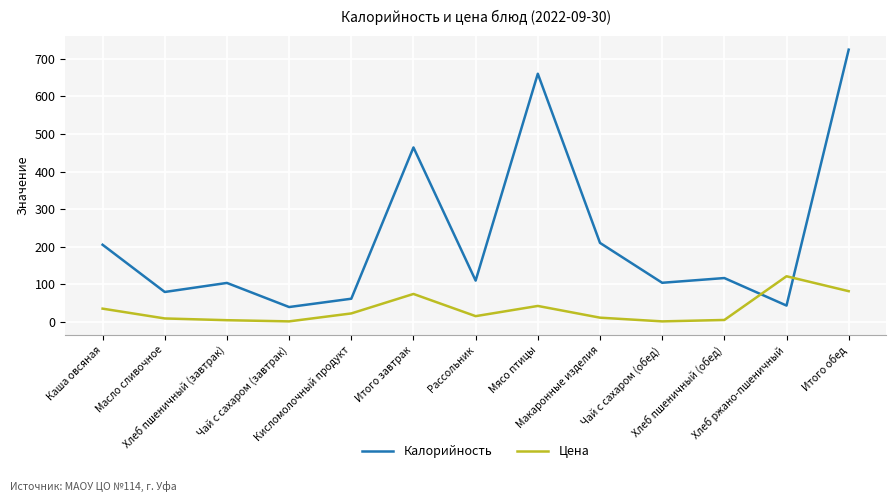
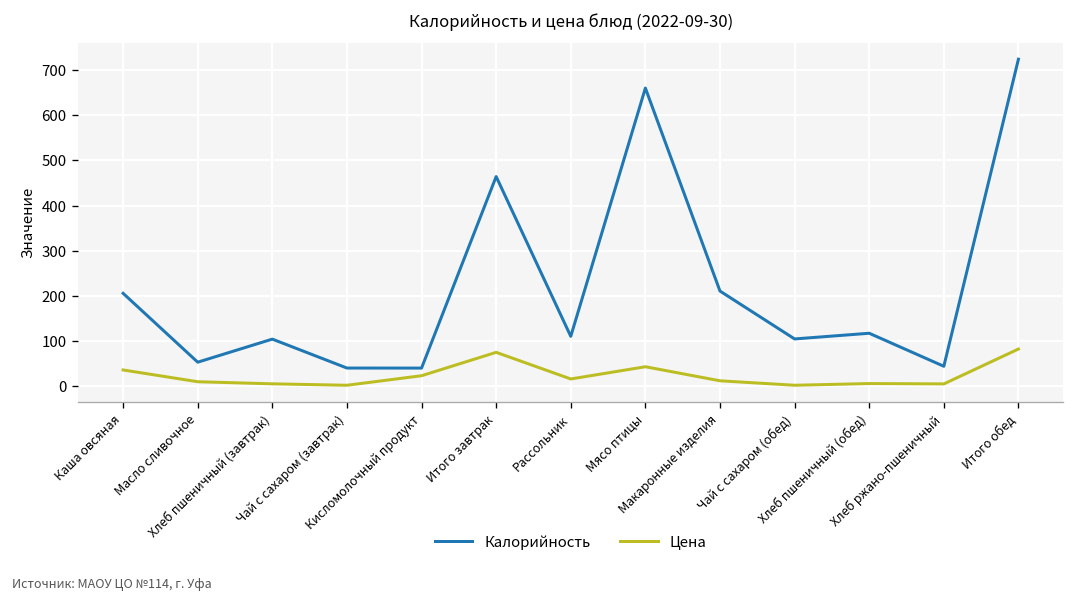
Калорийность, Масло сливочное: 80 -> 50
Калорийность, Кисломолочный продукт: 60 -> 40
Цена, Хлеб ржано-пшеничный: 120 -> 0
